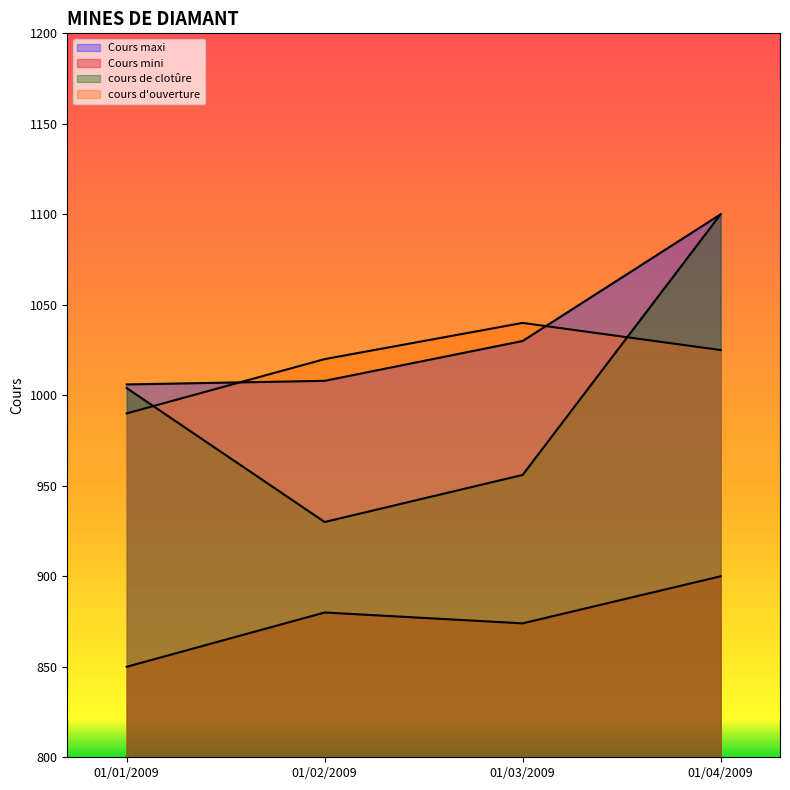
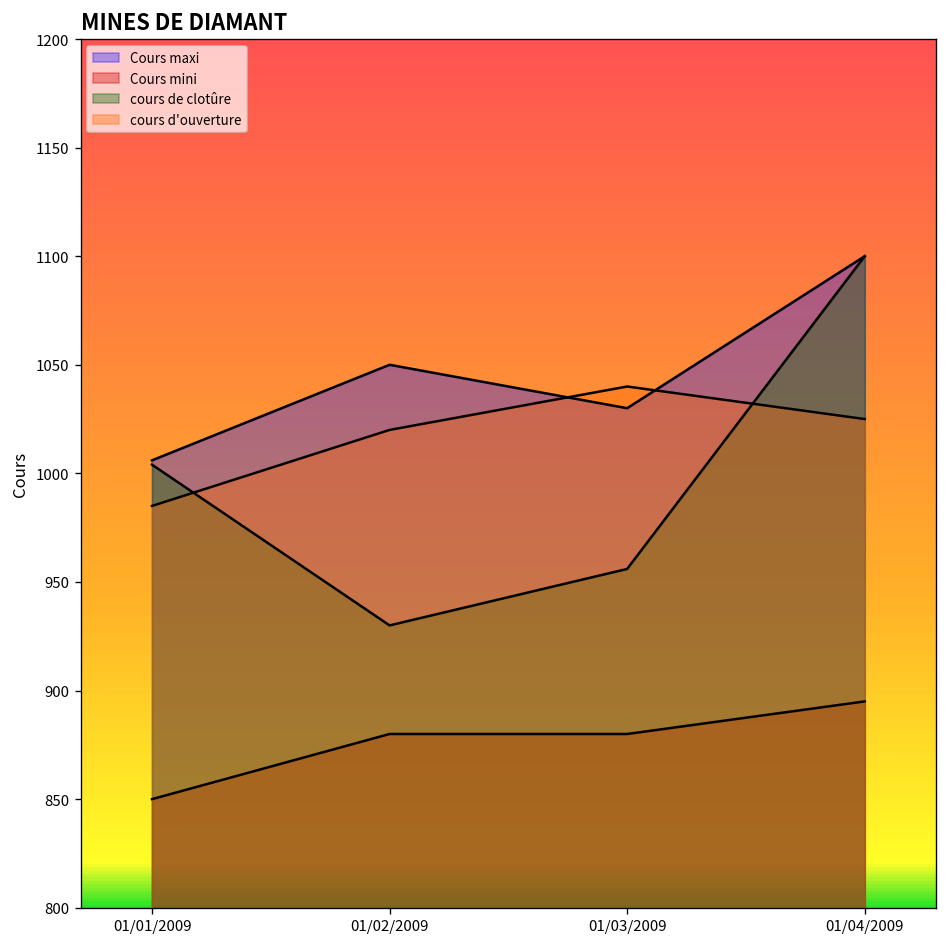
cours d'ouverture, 01/01/2009: 990 -> 985
Cours maxi, 01/02/2009: 1008 -> 1050
Cours mini, 01/03/2009: 874 -> 880
Cours mini, 01/04/2009: 900 -> 895
